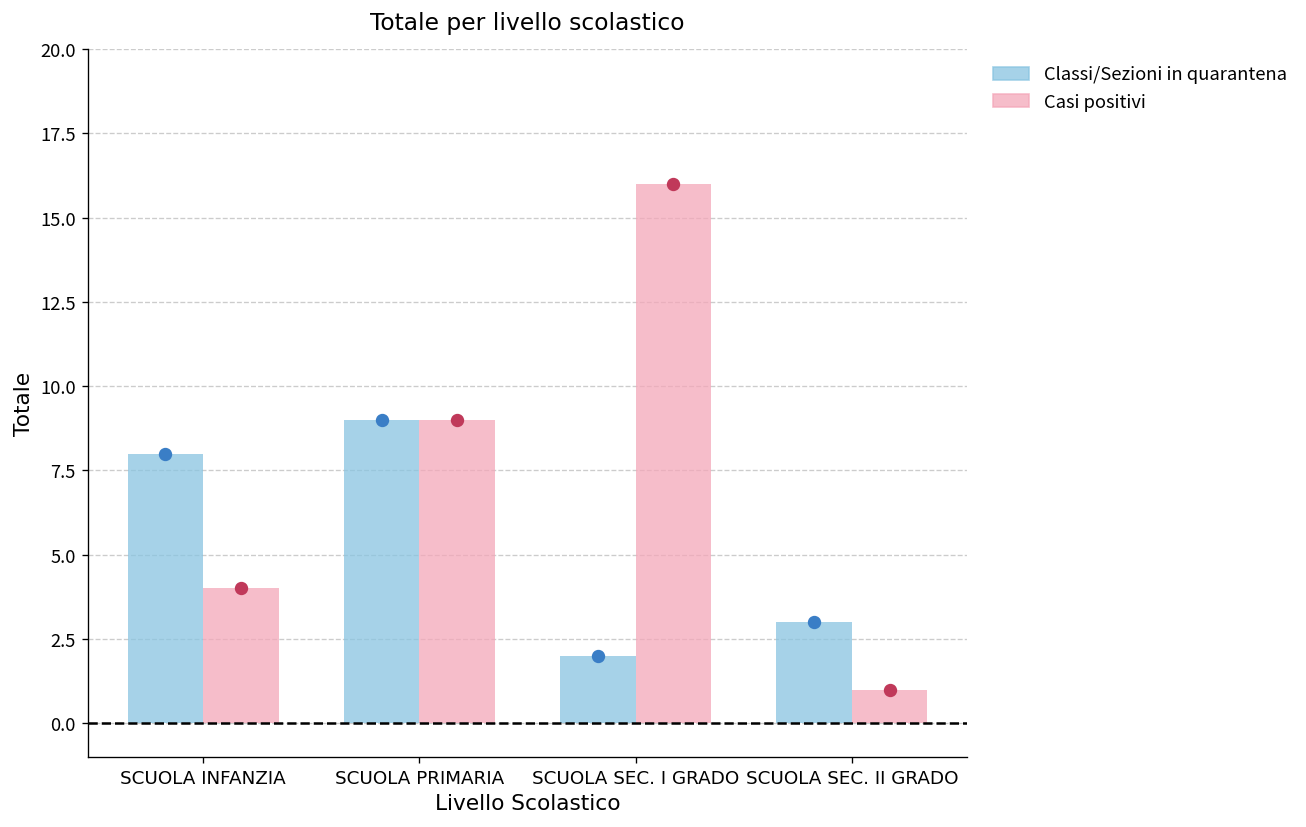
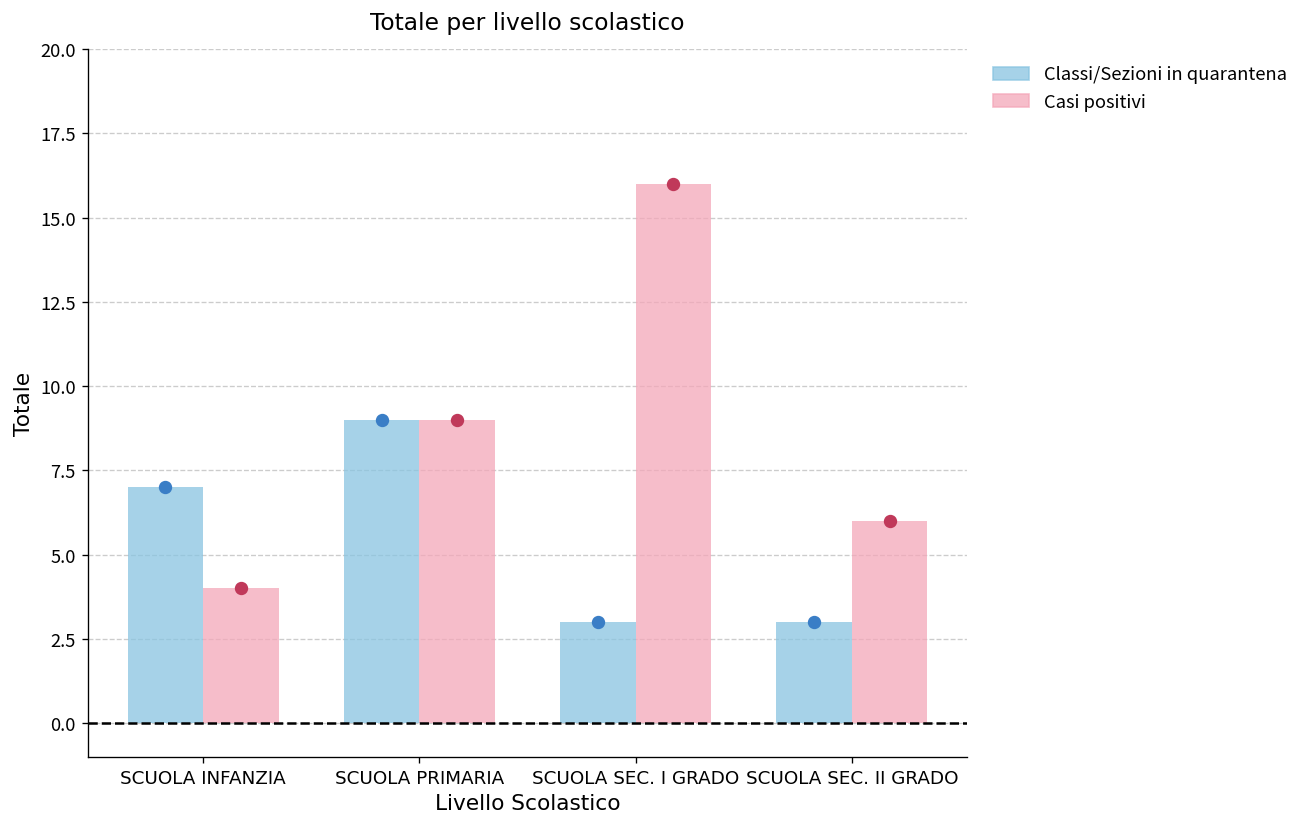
Classi/Sezioni in quarantena, SCUOLA INFANZIA: 8 -> 7
Classi/Sezioni in quarantena, SCUOLA SEC. I GRADO: 2 -> 3
Casi positivi, SCUOLA SEC. II GRADO: 1 -> 6
